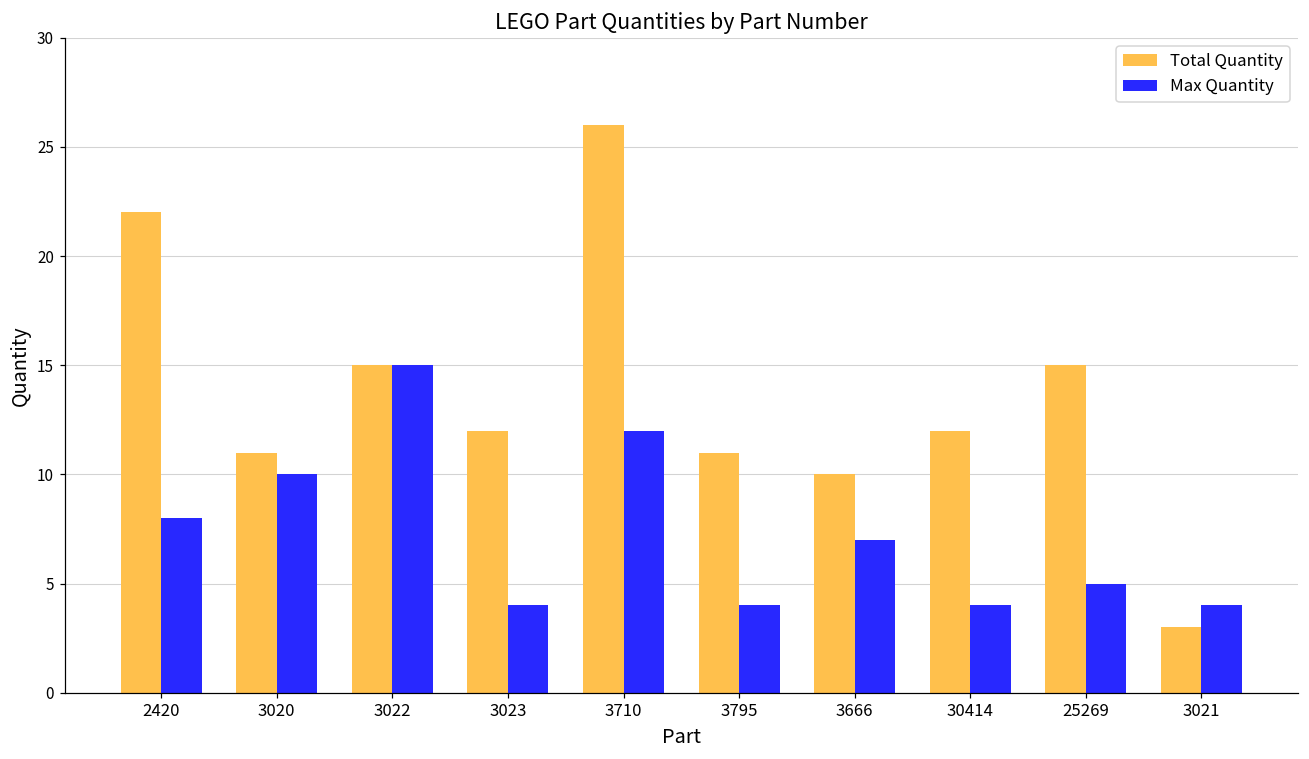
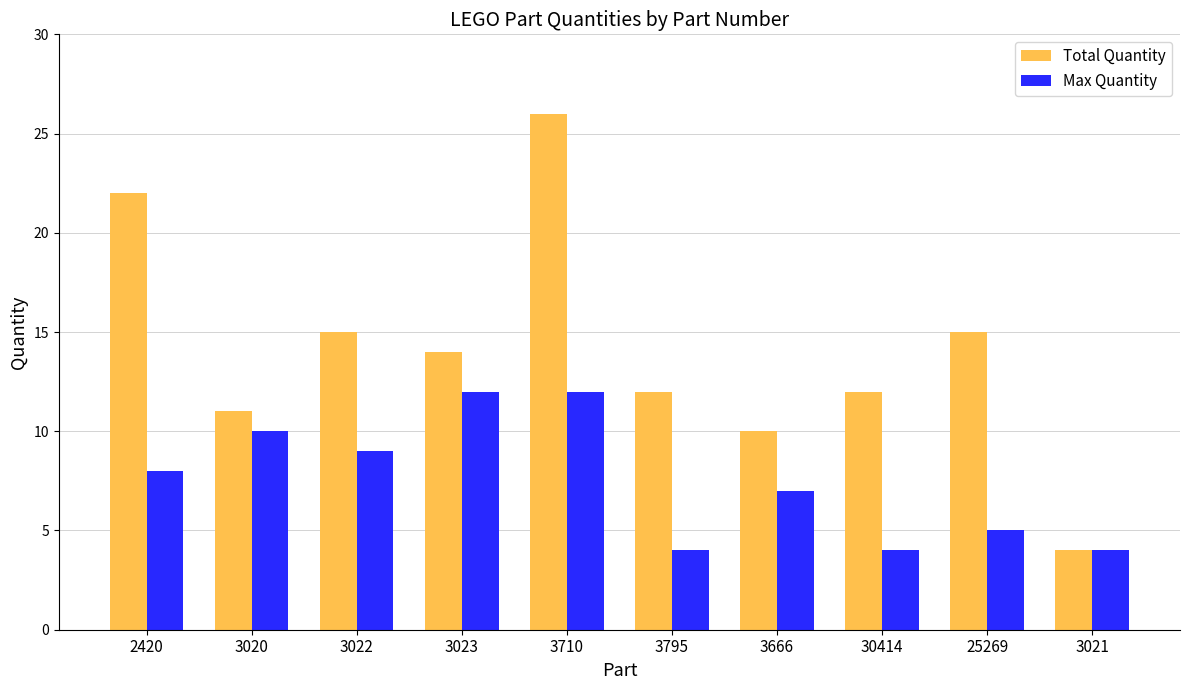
Max Quantity, 3022: 15 -> 9
Total Quantity, 3023: 12 -> 14
Max Quantity, 3023: 4 -> 12
Total Quantity, 3795: 11 -> 12
Total Quantity, 3021: 3 -> 4
